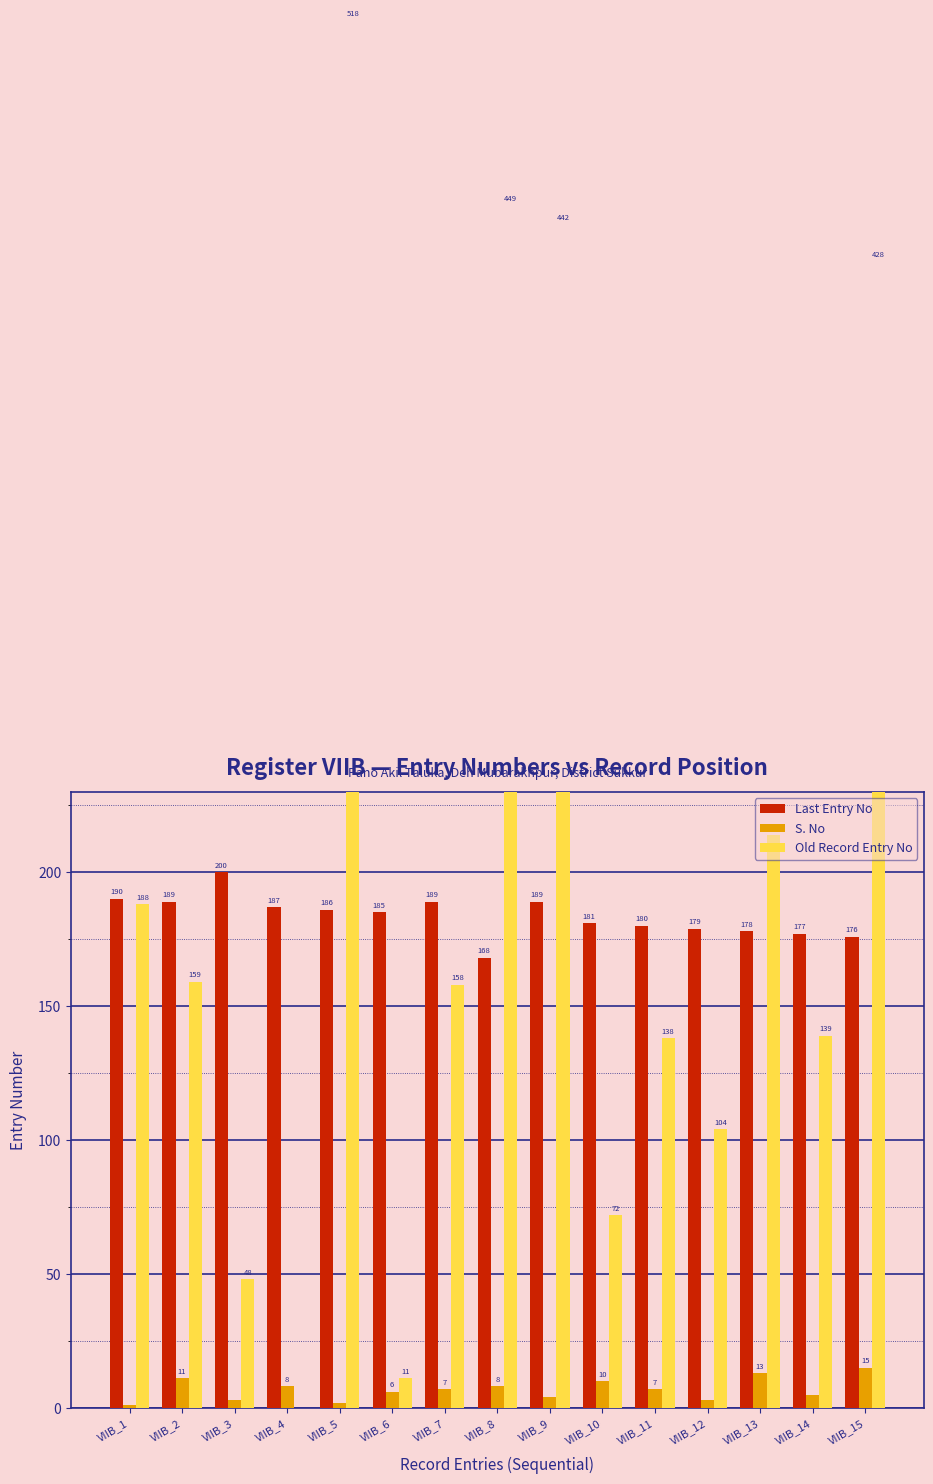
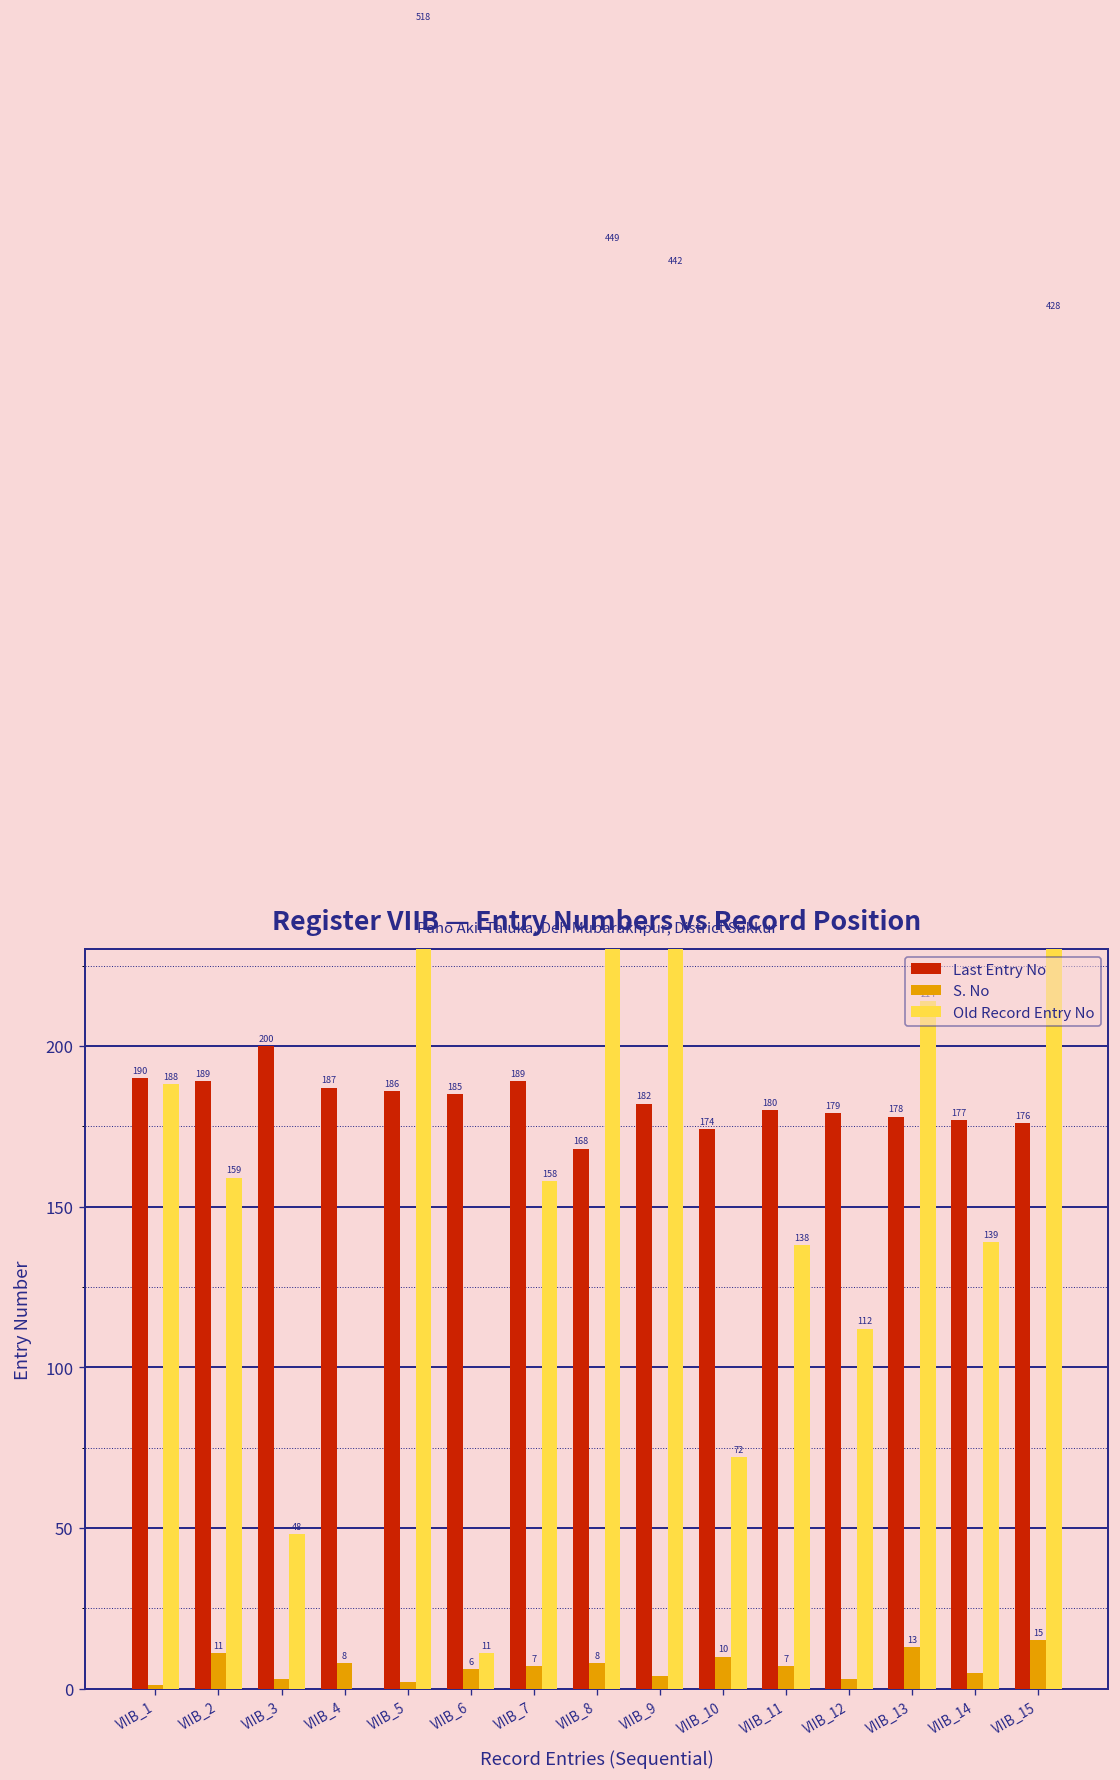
Last Entry No, VIIB_9: 189 -> 182
Last Entry No, VIIB_10: 181 -> 174
Old Record Entry No, VIIB_12: 104 -> 112
